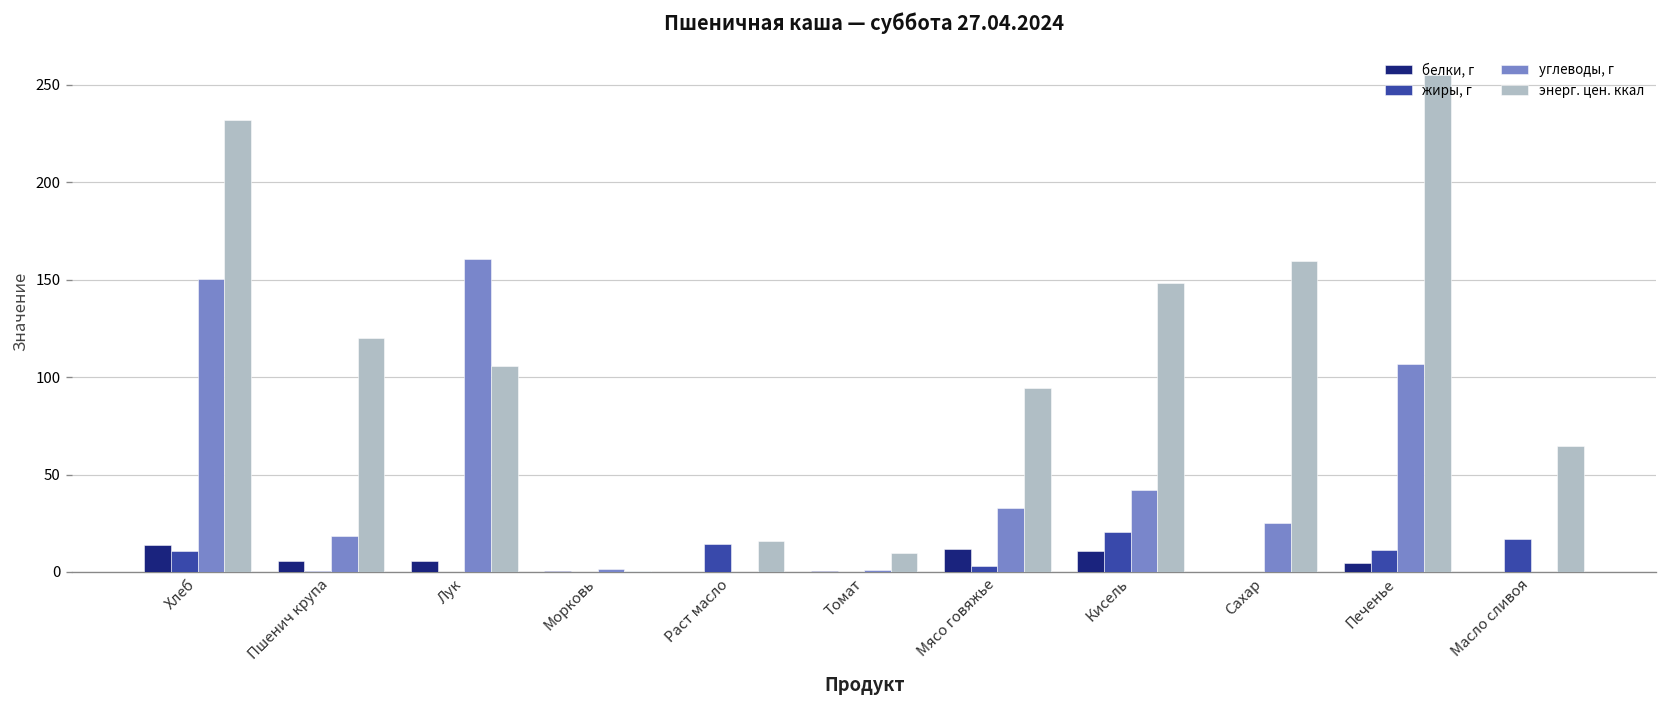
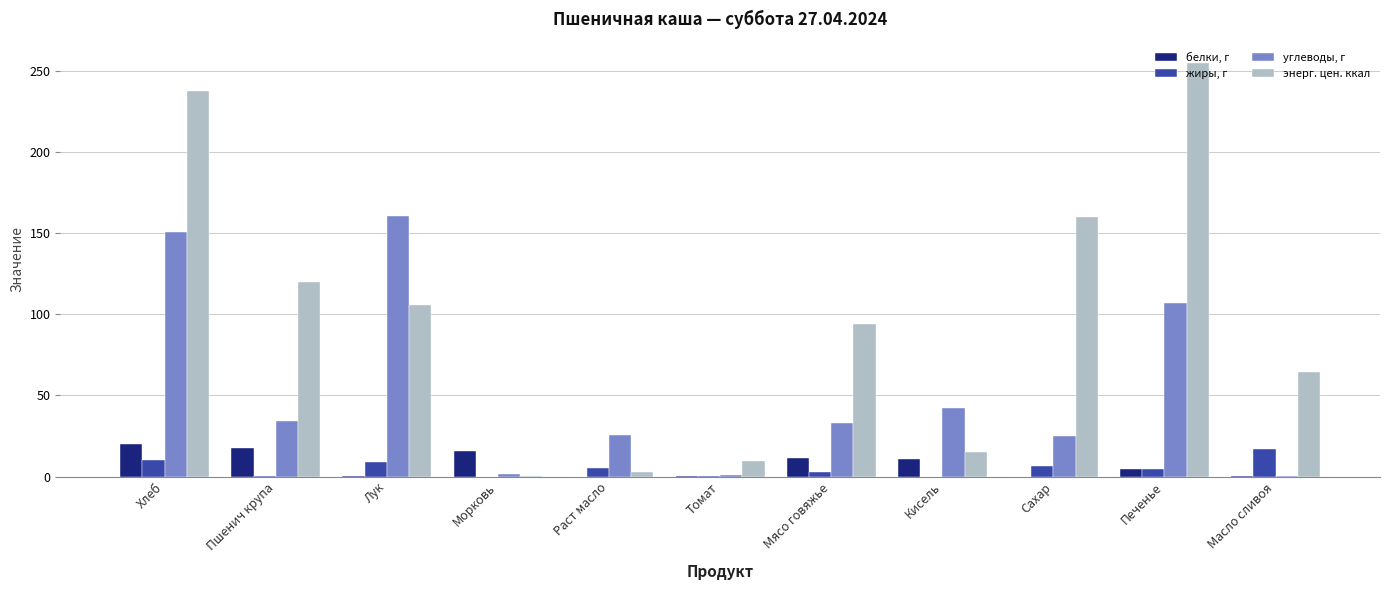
белки, г, Хлеб: 14 -> 20
энерг. цен. ккал, Хлеб: 232 -> 237
белки, г, Пшенич крупа: 6 -> 17
углеводы, г, Пшенич крупа: 18 -> 34
белки, г, Лук: 5 -> 0
жиры, г, Лук: 0 -> 9
белки, г, Морковь: 0 -> 16
жиры, г, Раст масло: 15 -> 5
углеводы, г, Раст масло: 0 -> 26
энерг. цен. ккал, Раст масло: 16 -> 3
жиры, г, Кисель: 21 -> 0
энерг. цен. ккал, Кисель: 148 -> 15
жиры, г, Сахар: 0 -> 6
жиры, г, Печенье: 11 -> 5
